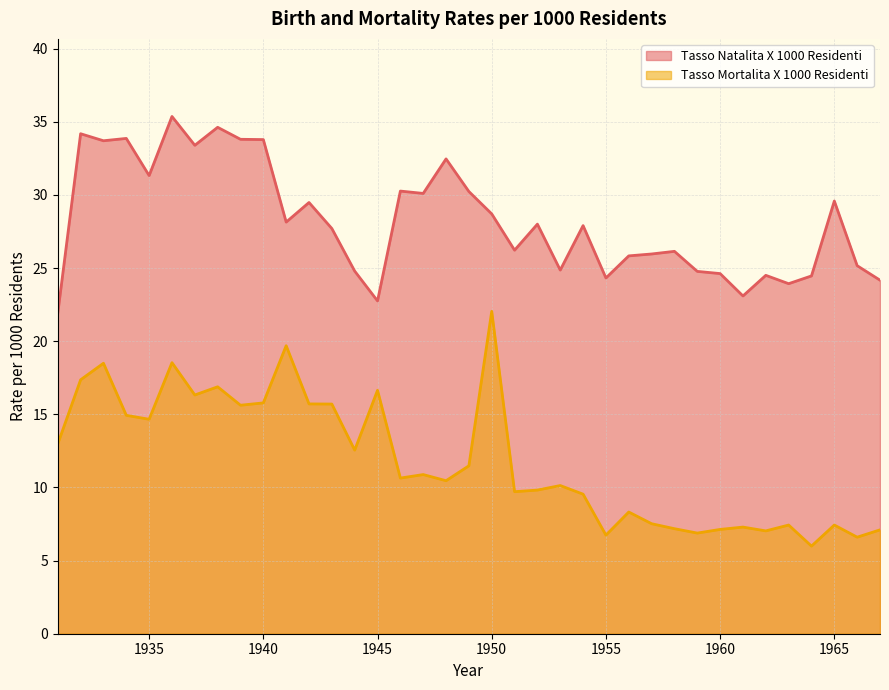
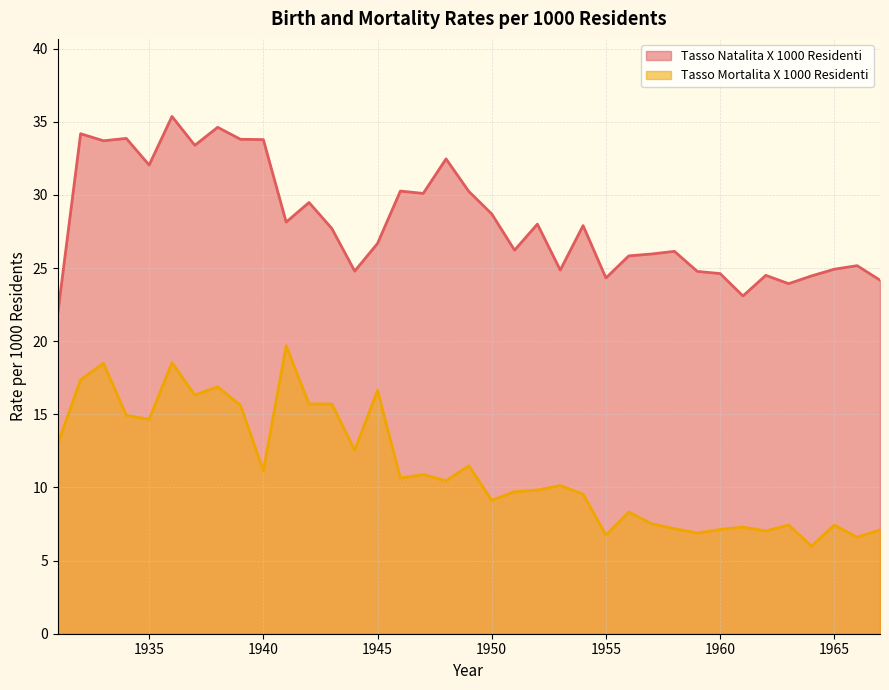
Tasso Natalita X 1000 Residenti, 1935: 31.3 -> 32.0
Tasso Mortalita X 1000 Residenti, 1940: 15.8 -> 11.2
Tasso Natalita X 1000 Residenti, 1945: 22.8 -> 26.7
Tasso Mortalita X 1000 Residenti, 1950: 22.0 -> 9.1
Tasso Natalita X 1000 Residenti, 1965: 29.6 -> 24.9
